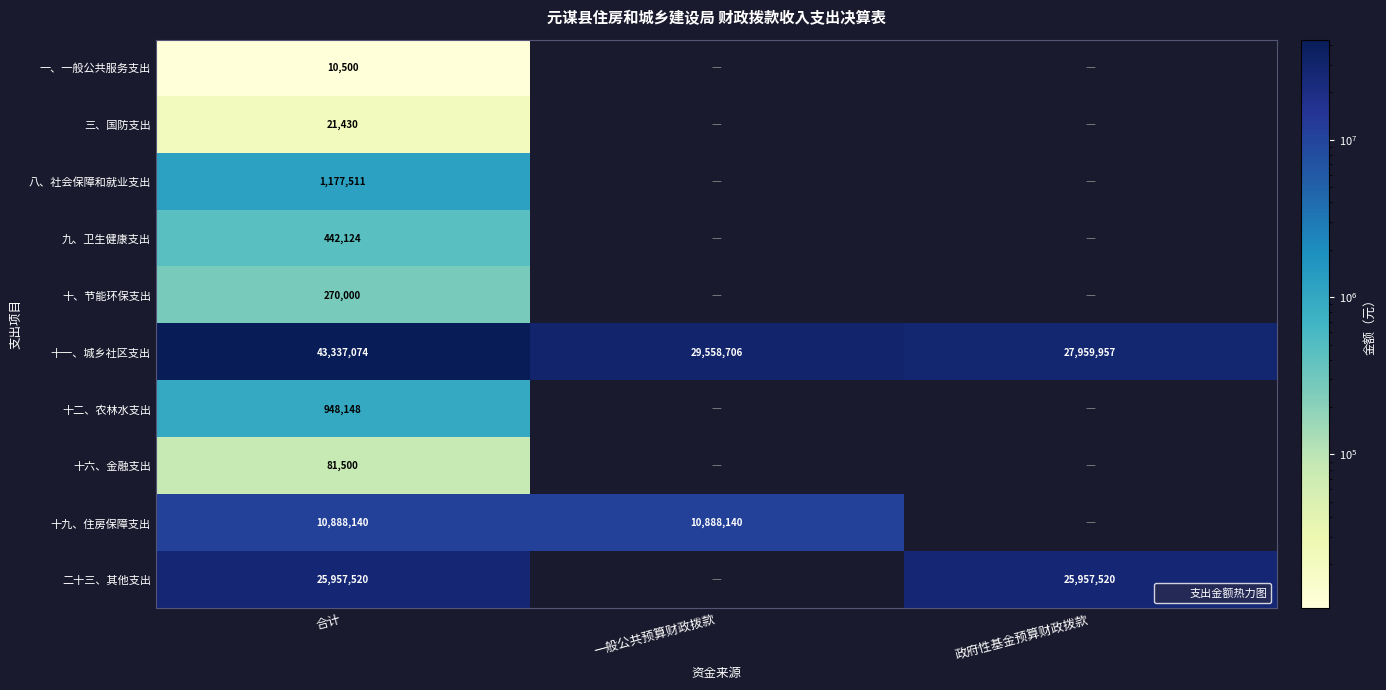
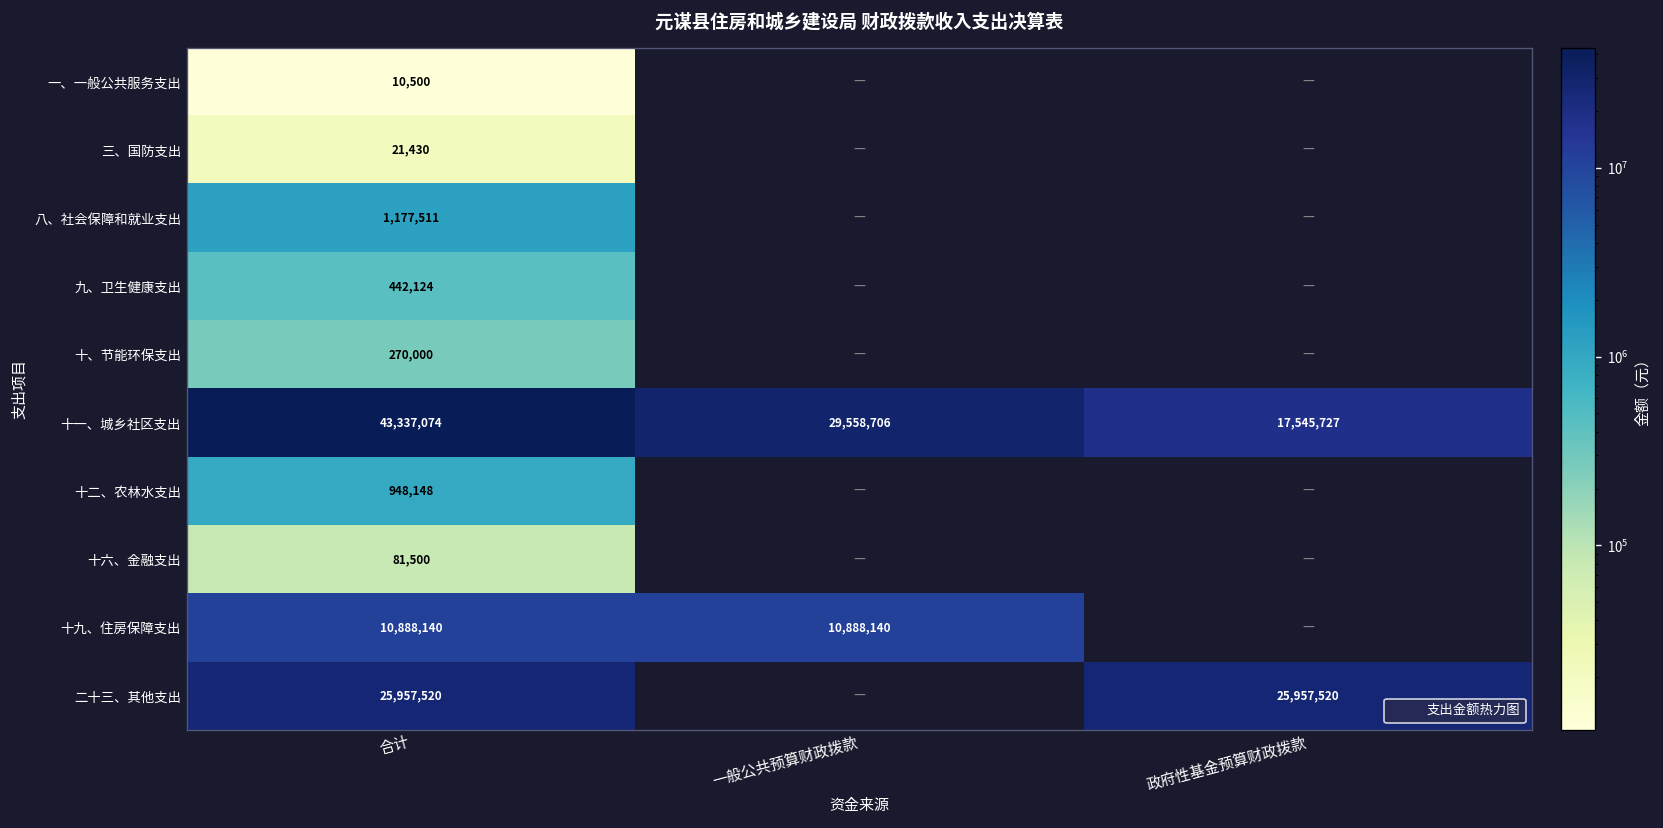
十一、城乡社区支出, 政府性基金预算财政拨款: 27,959,957 -> 17,545,727
